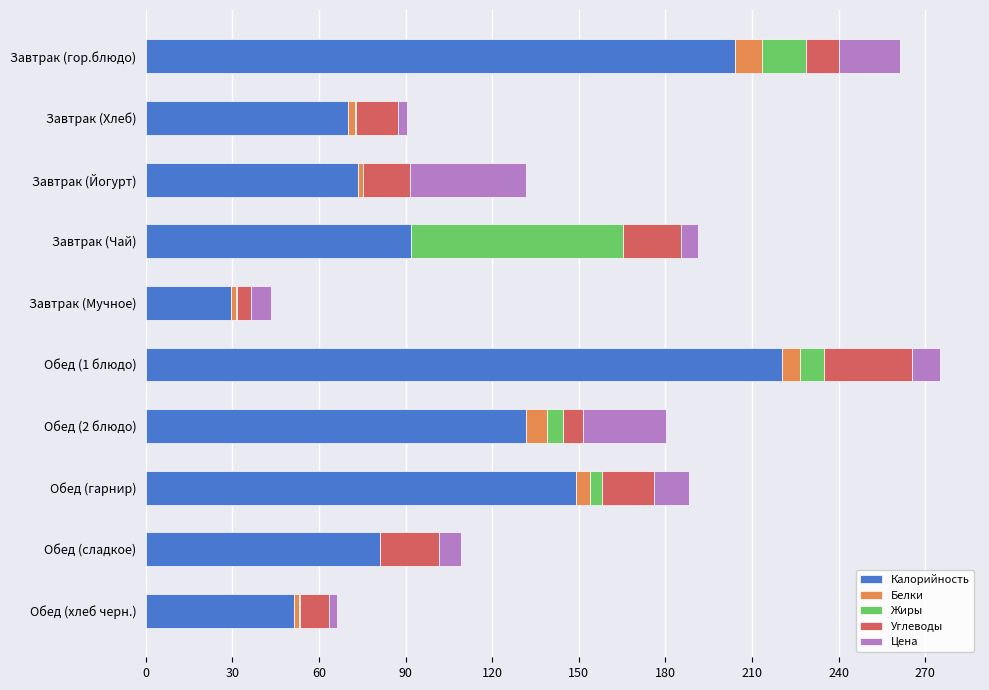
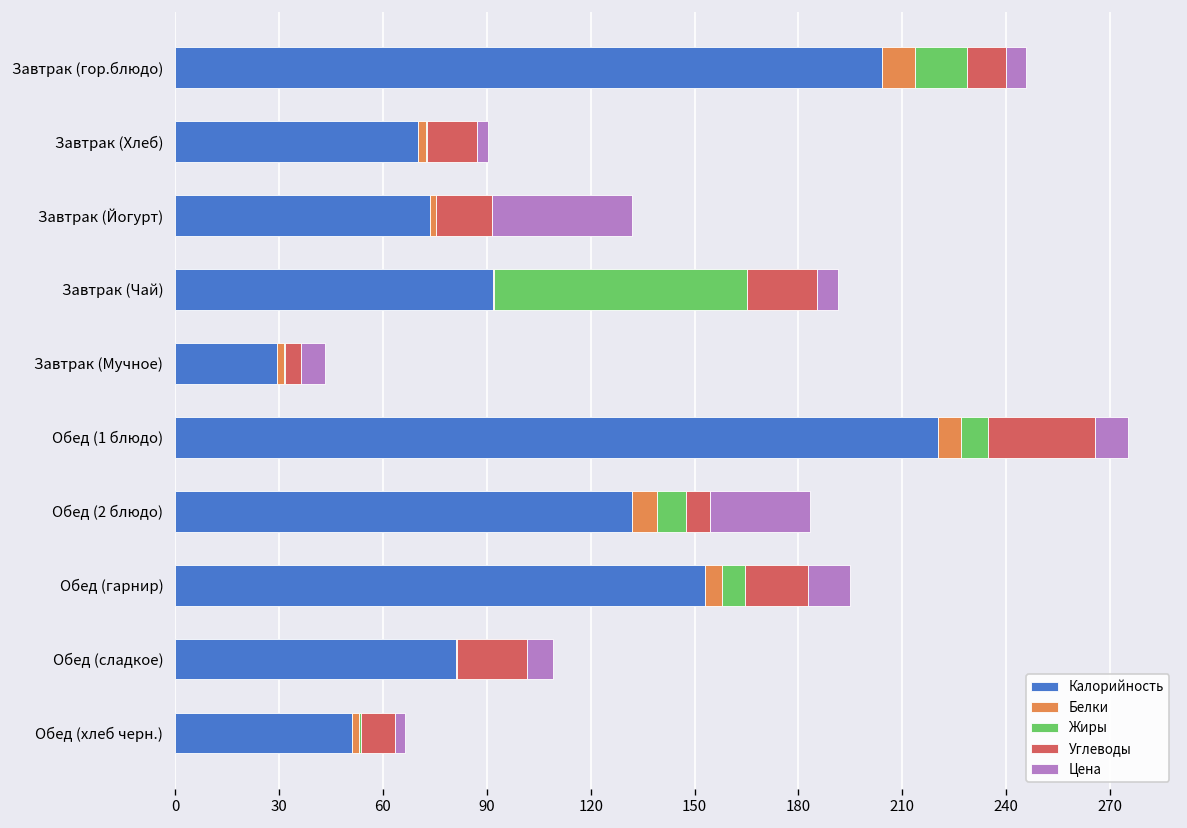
Цена, Завтрак (гор.блюдо): 21 -> 6
Жиры, Обед (2 блюдо): 5 -> 8
Калорийность, Обед (гарнир): 149 -> 153
Жиры, Обед (гарнир): 4 -> 7
